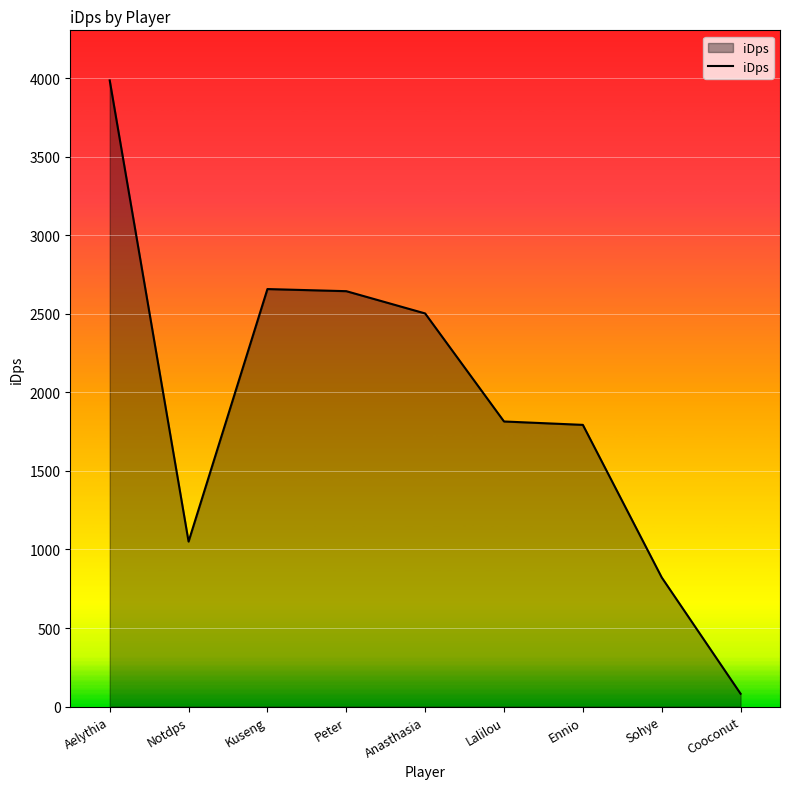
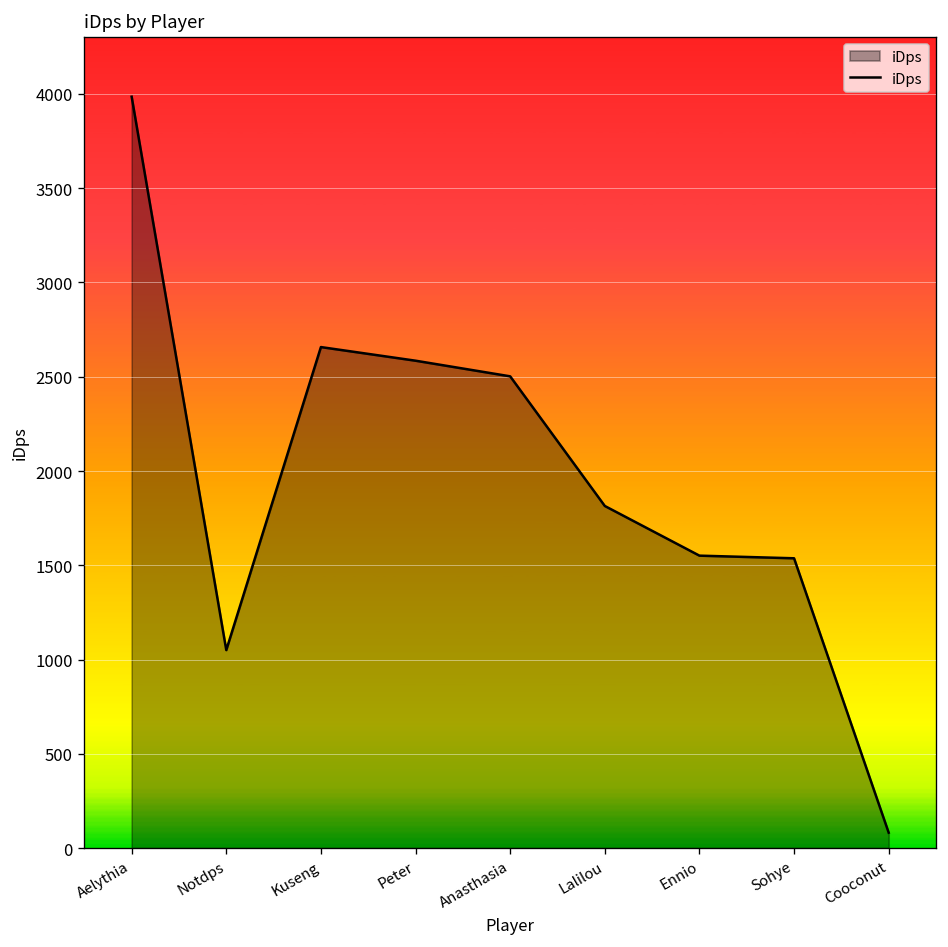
Peter: 2640 -> 2590
Ennio: 1790 -> 1550
Sohye: 820 -> 1540
